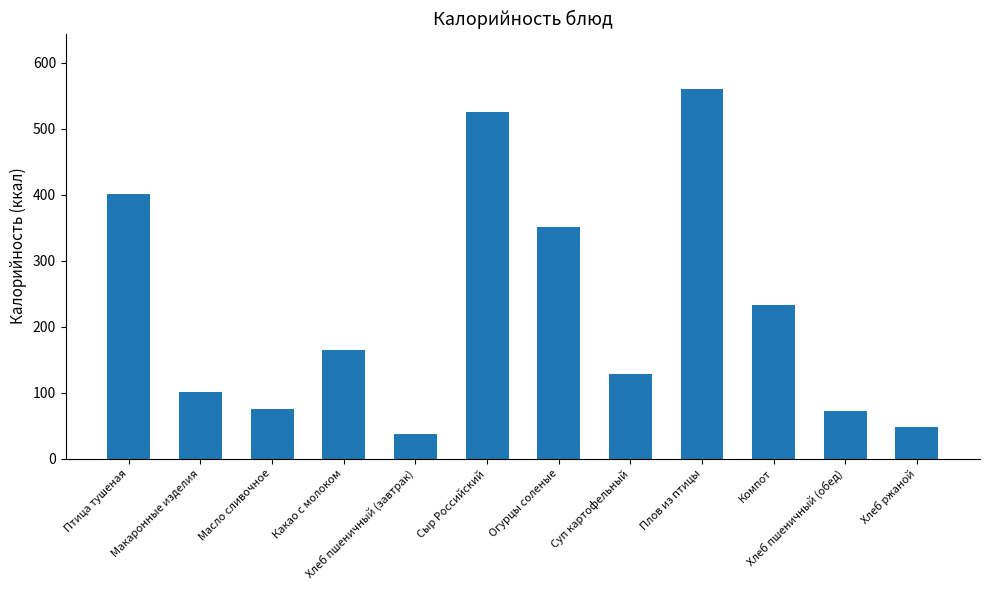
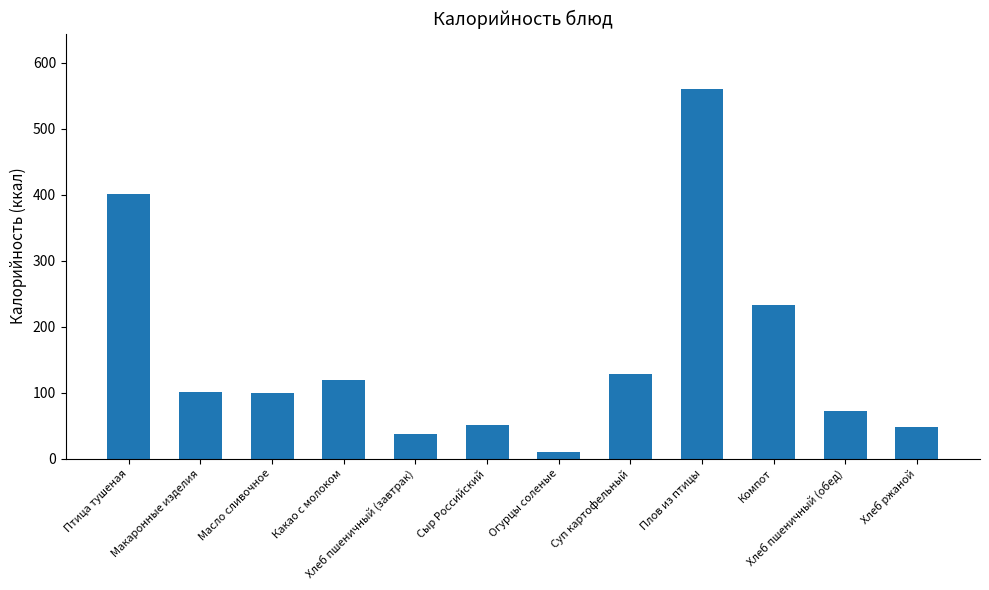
Масло сливочное: 80 -> 100
Какао с молоком: 170 -> 120
Сыр Российский: 530 -> 50
Огурцы соленые: 350 -> 10
